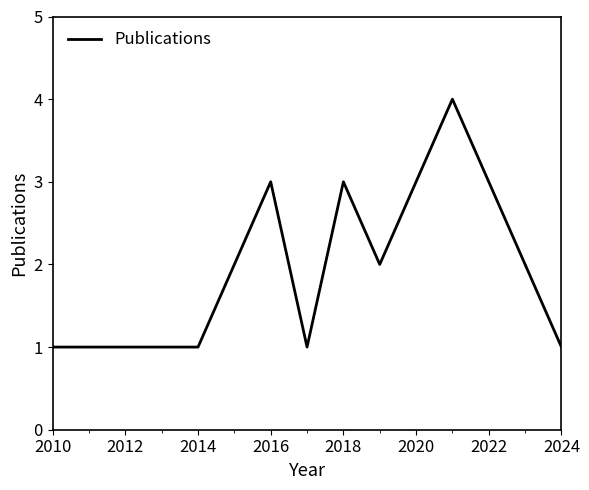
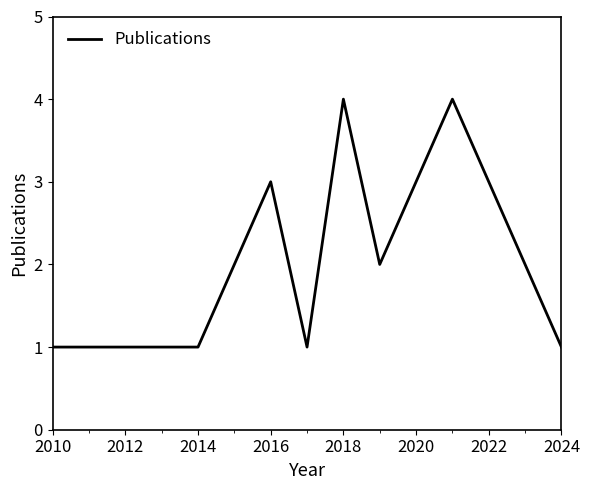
2018: 3 -> 4
